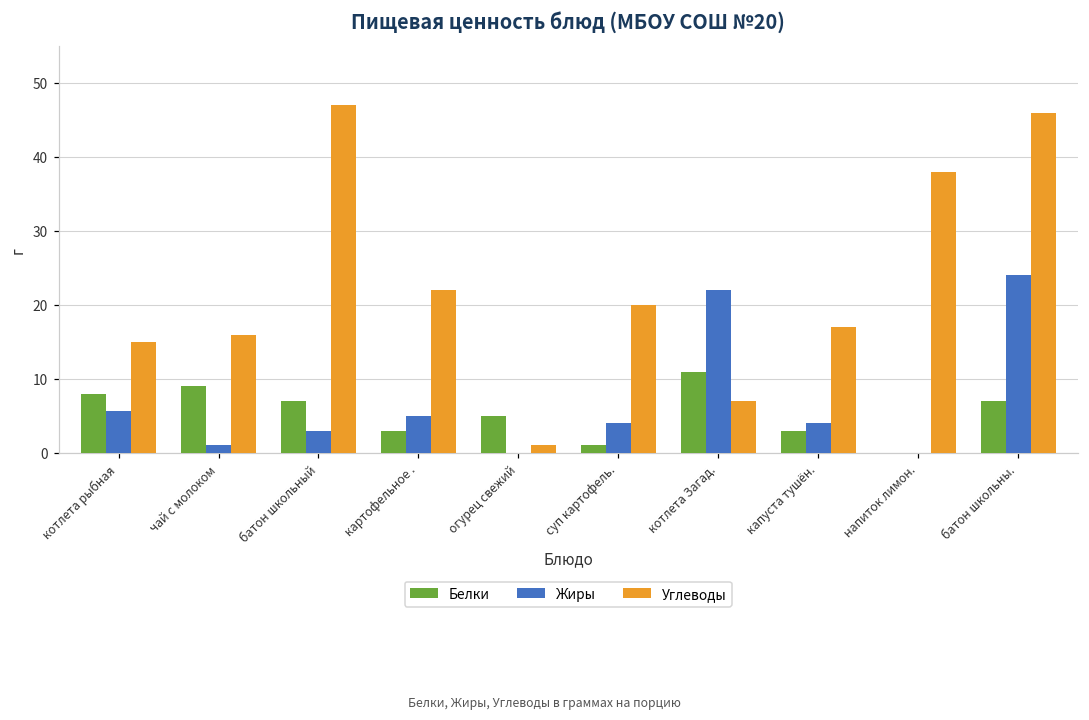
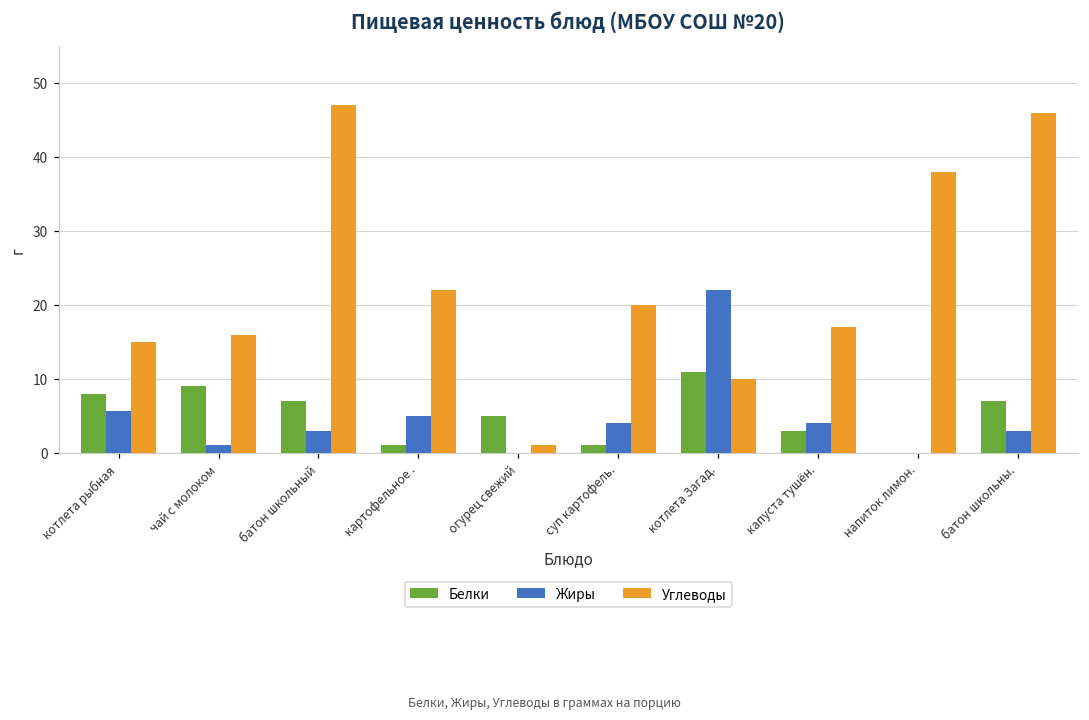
Белки, картофельное .: 3 -> 1
Углеводы, котлета Загад.: 7 -> 10
Жиры, батон школьны.: 24 -> 3
